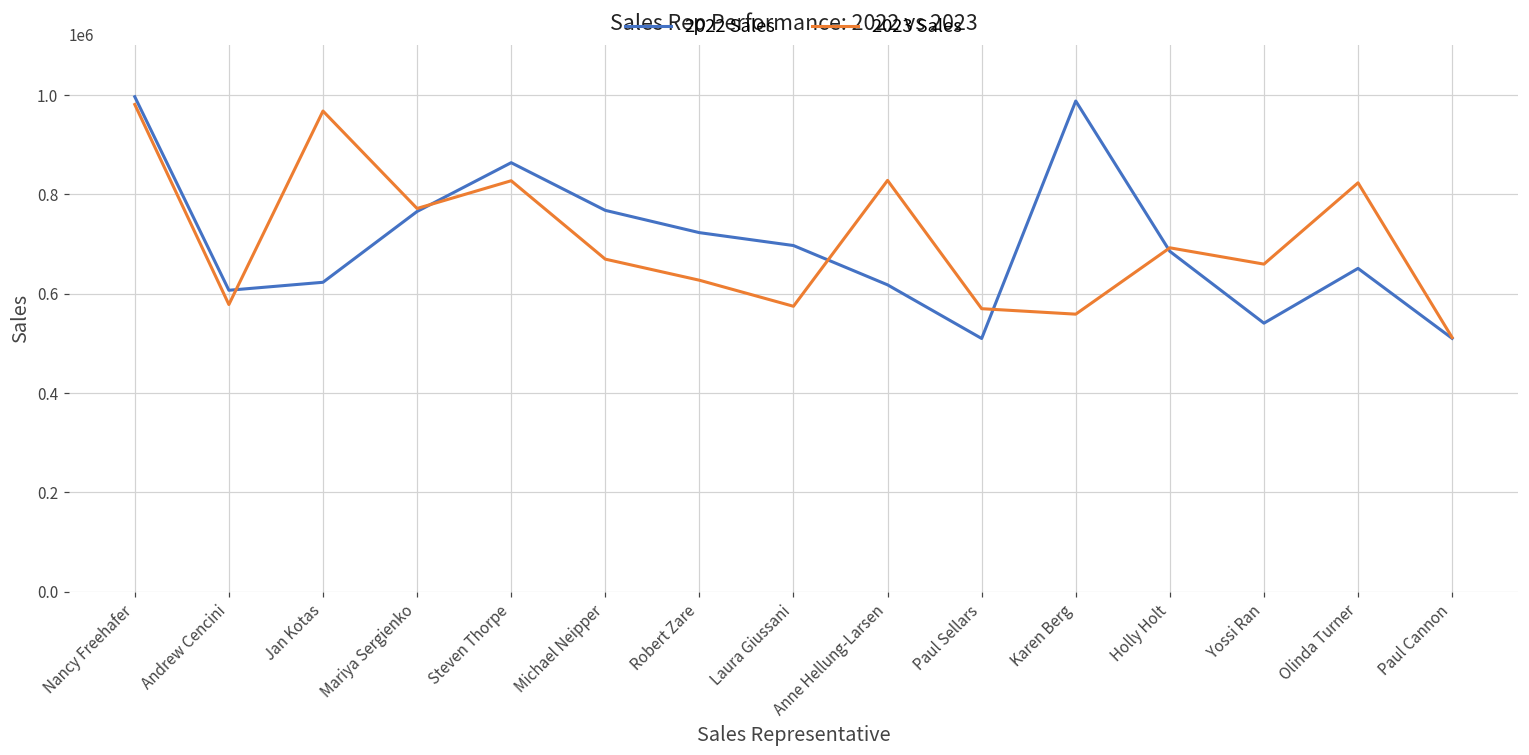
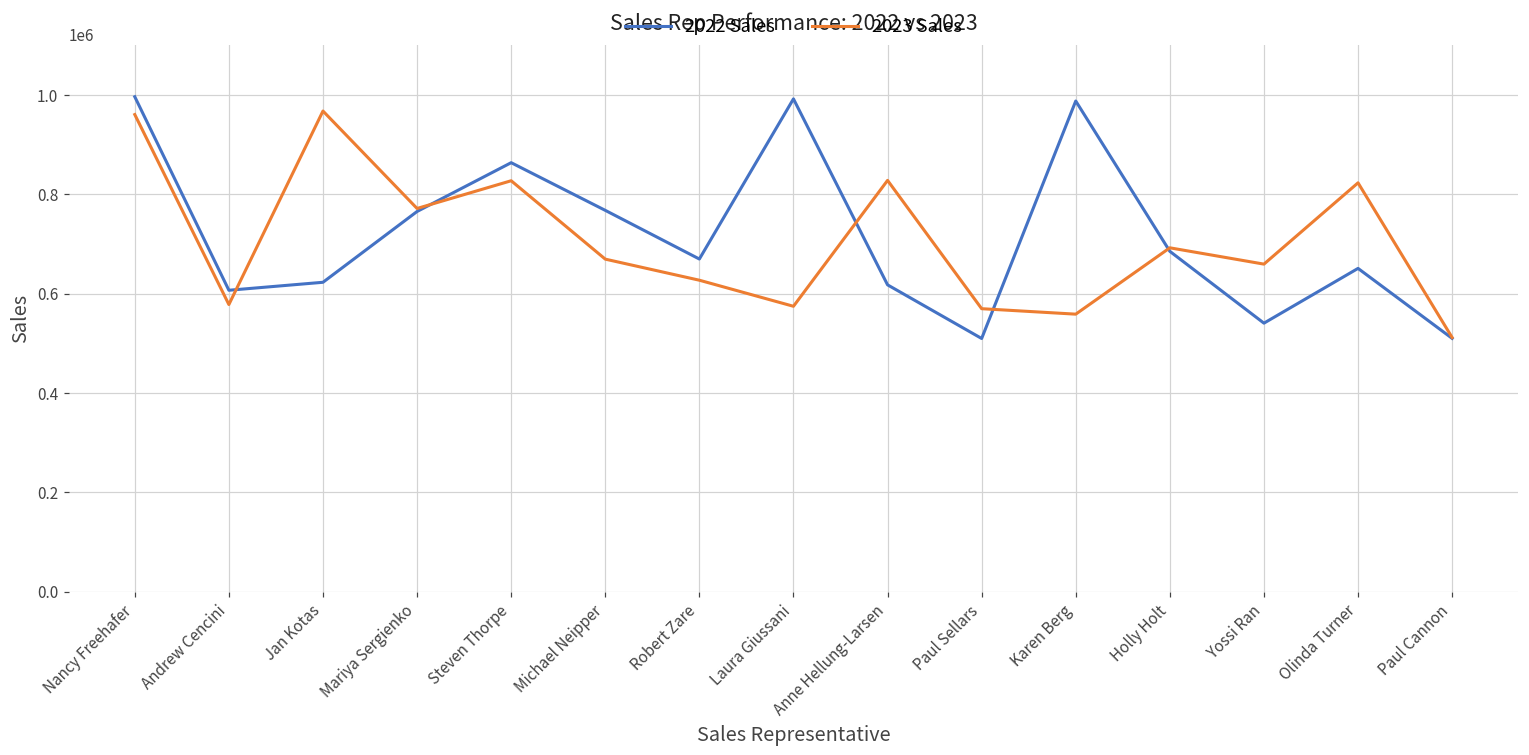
2023 Sales, Nancy Freehafer: 980000 -> 960000
2022 Sales, Robert Zare: 720000 -> 670000
2022 Sales, Laura Giussani: 700000 -> 990000
